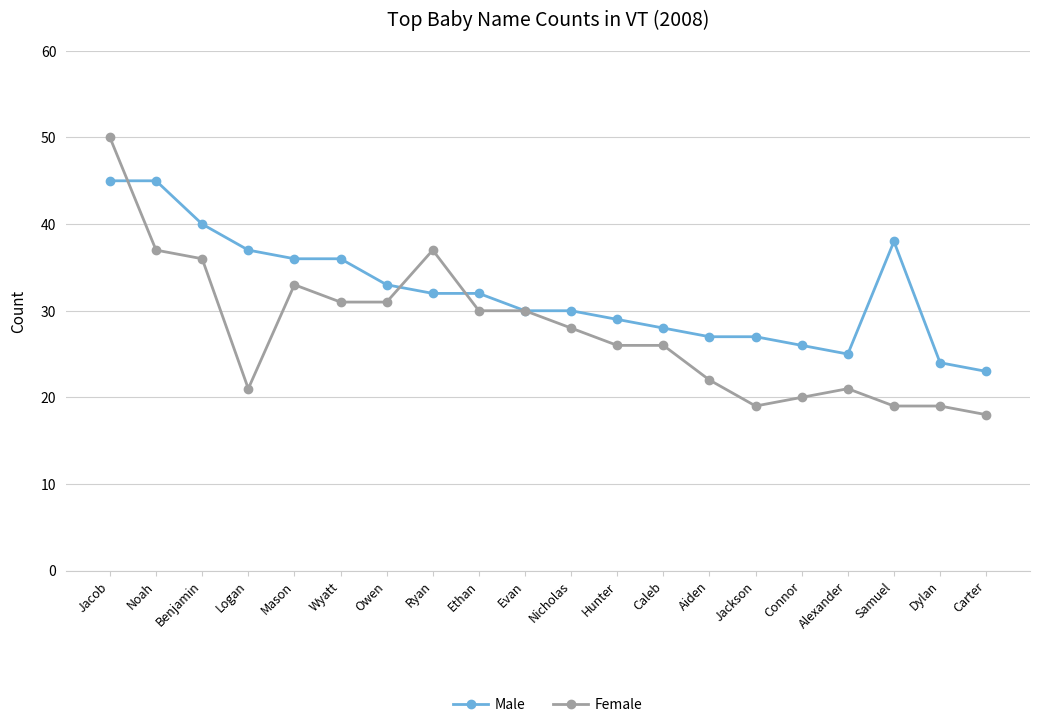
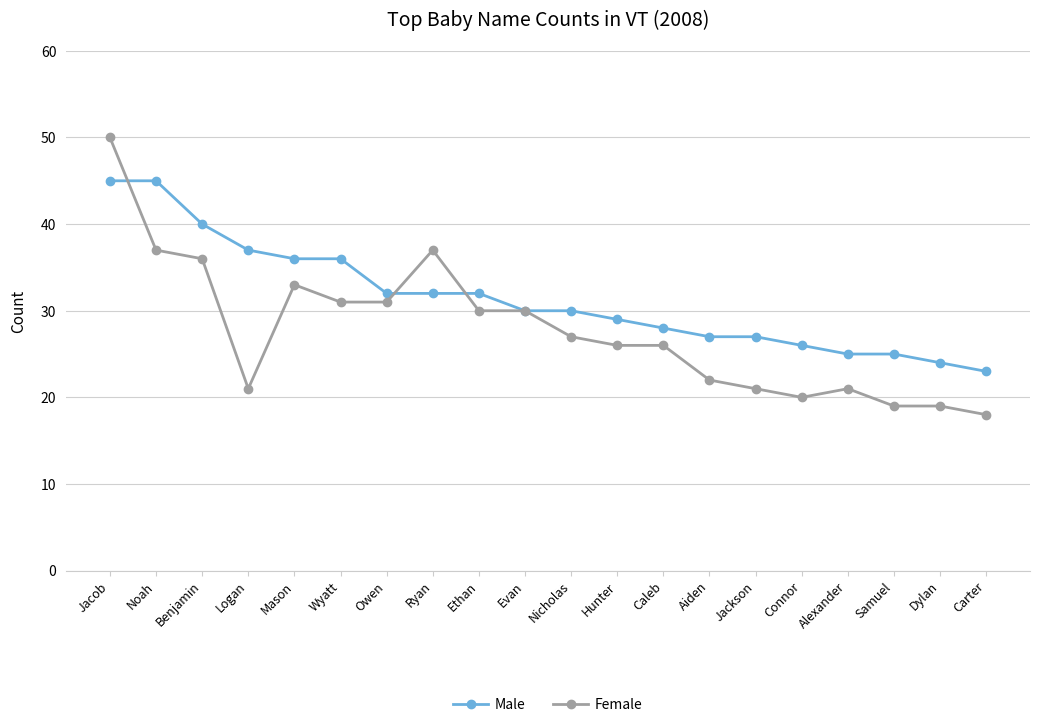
Male, Owen: 33 -> 32
Female, Nicholas: 28 -> 27
Female, Jackson: 19 -> 21
Male, Samuel: 38 -> 25
